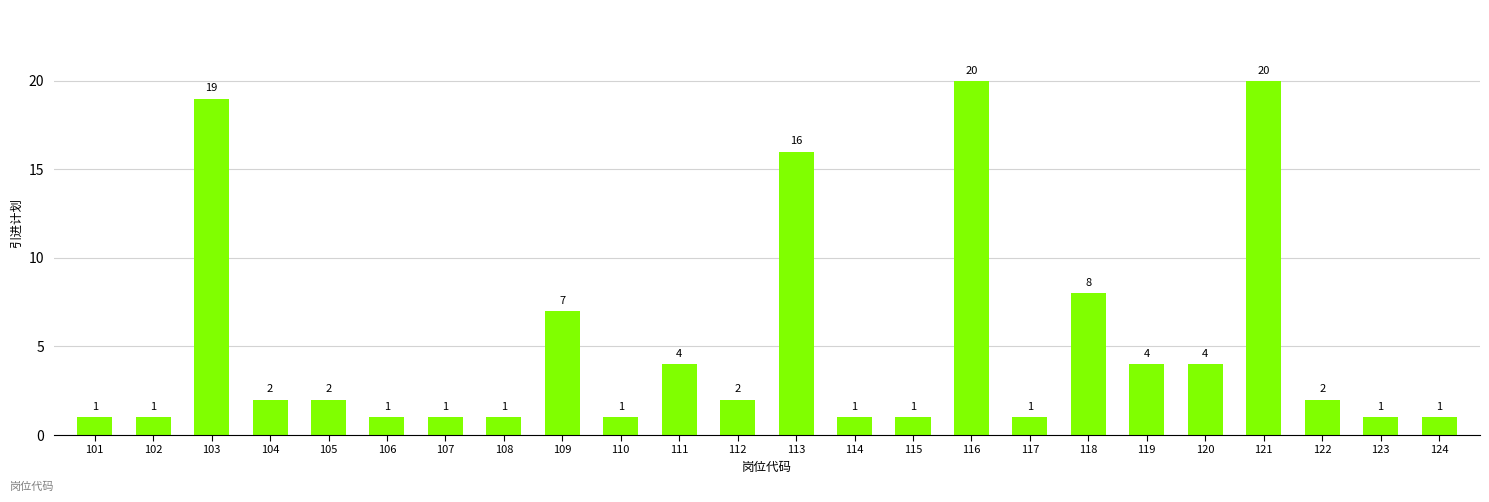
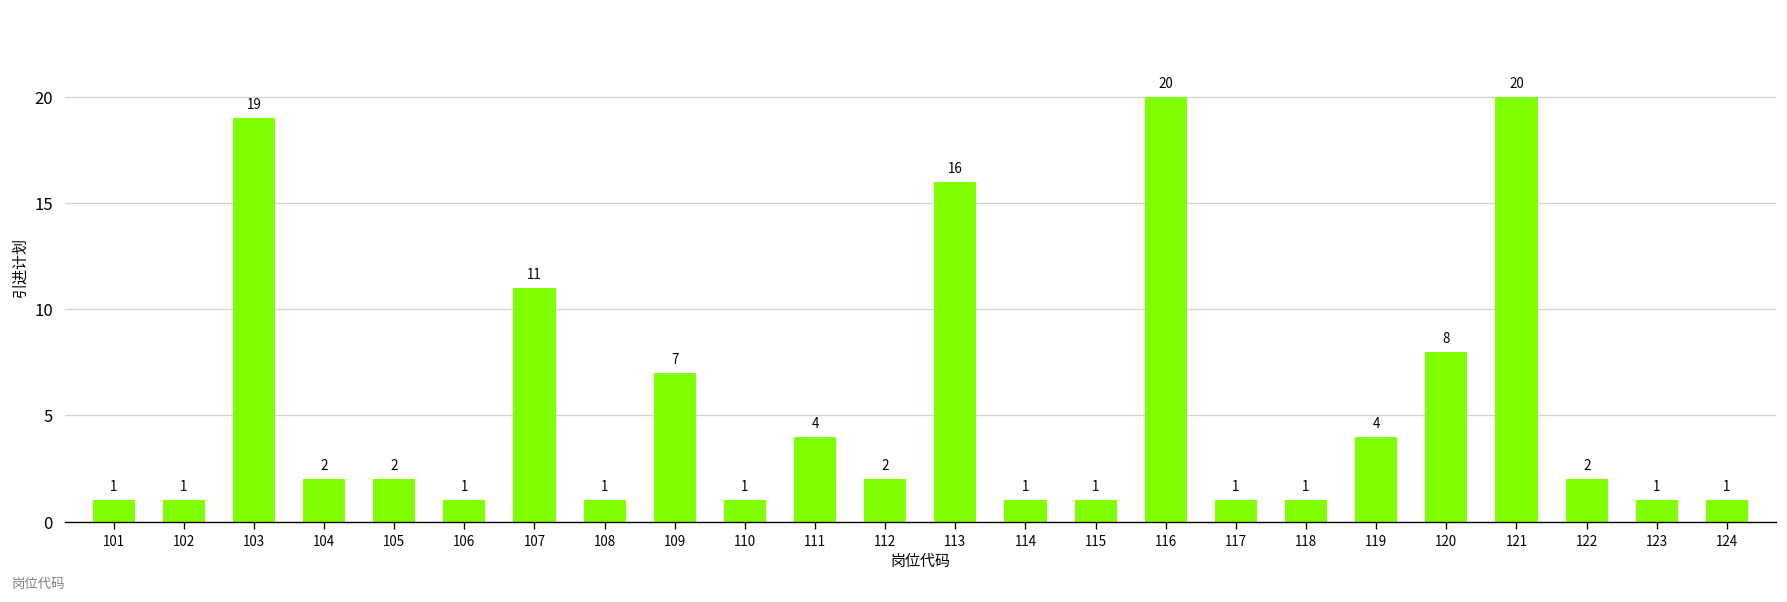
107: 1 -> 11
118: 8 -> 1
120: 4 -> 8
